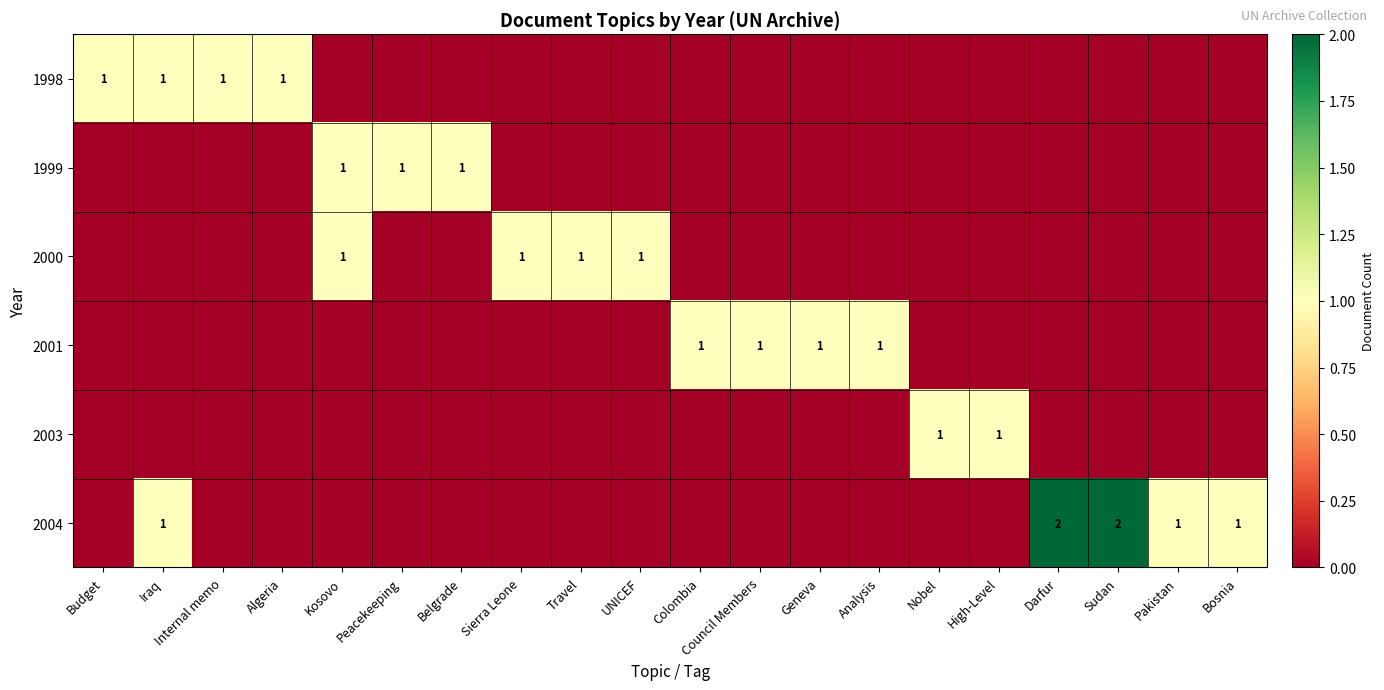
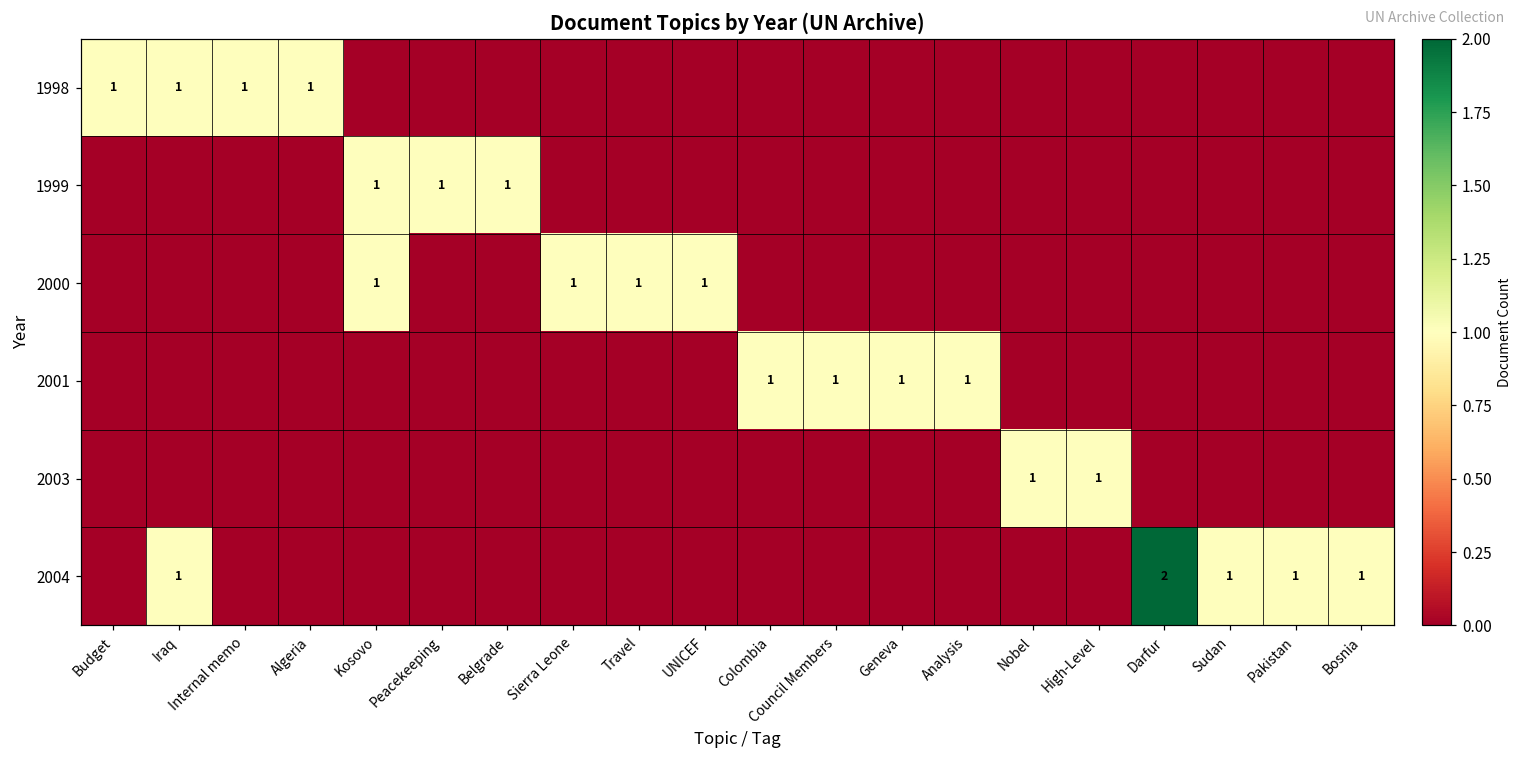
2004, Sudan: 2 -> 1
